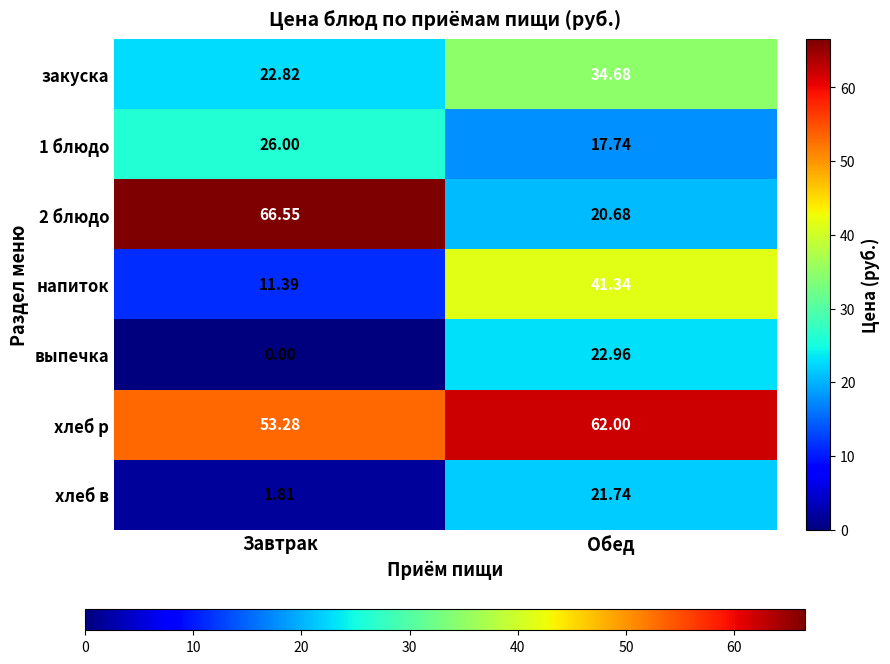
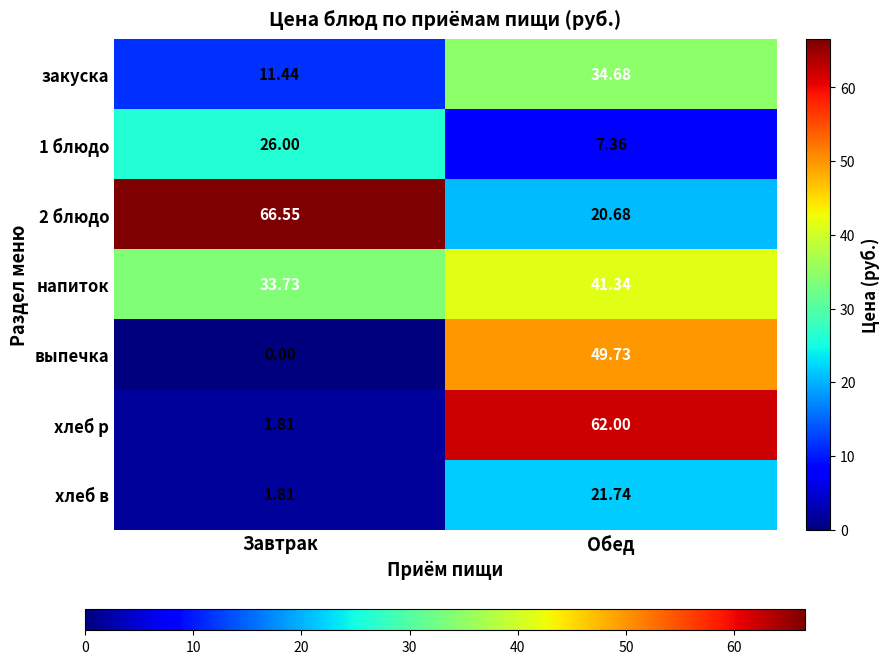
закуска, Завтрак: 22.82 -> 11.44
1 блюдо, Обед: 17.74 -> 7.36
напиток, Завтрак: 11.39 -> 33.73
выпечка, Обед: 22.96 -> 49.73
хлеб р, Завтрак: 53.28 -> 1.81
